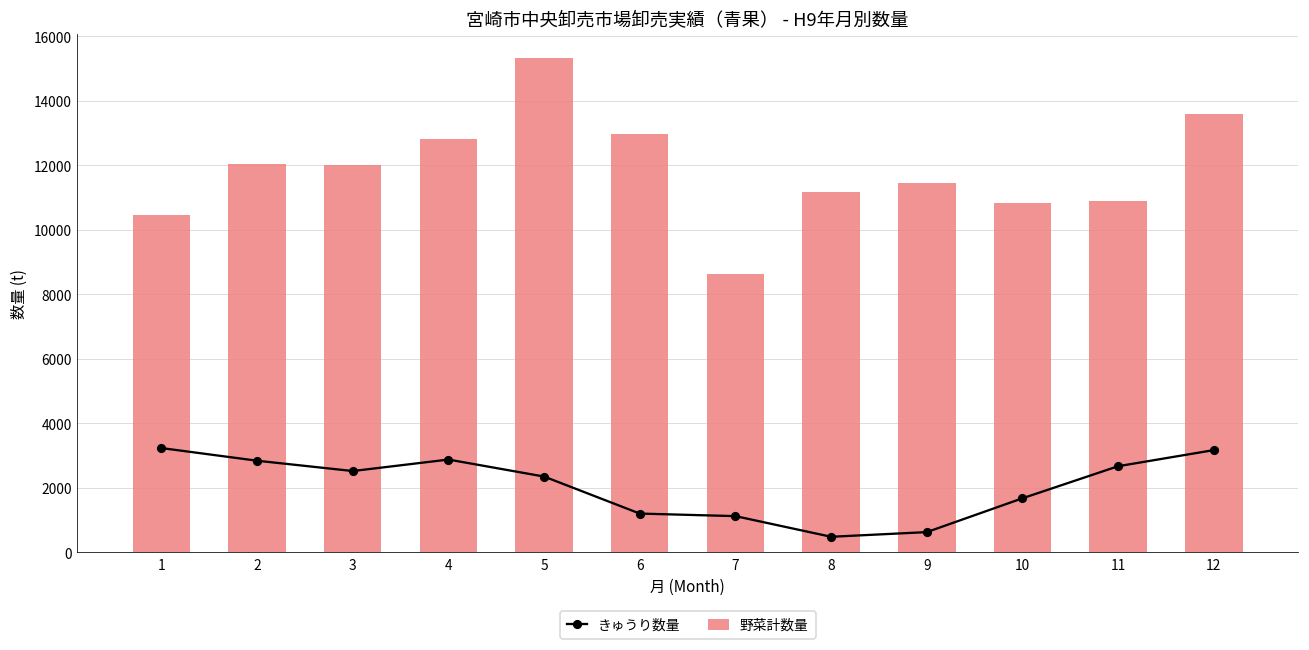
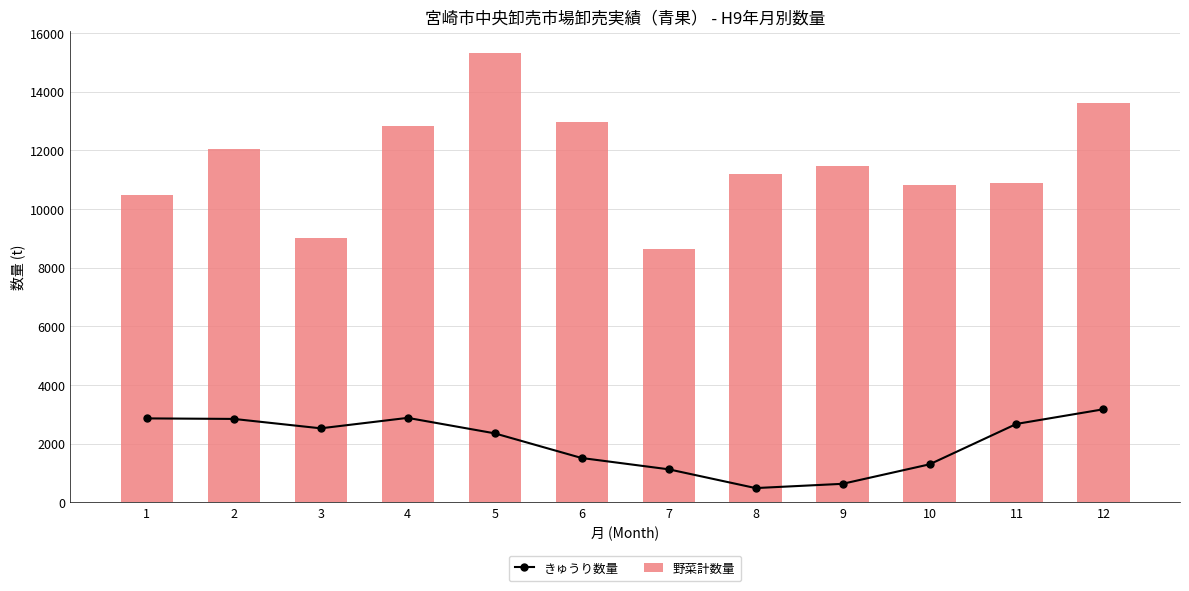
きゅうり数量, 1: 3200 -> 2900
野菜計数量, 3: 12000 -> 9000
きゅうり数量, 6: 1200 -> 1500
きゅうり数量, 10: 1700 -> 1300
